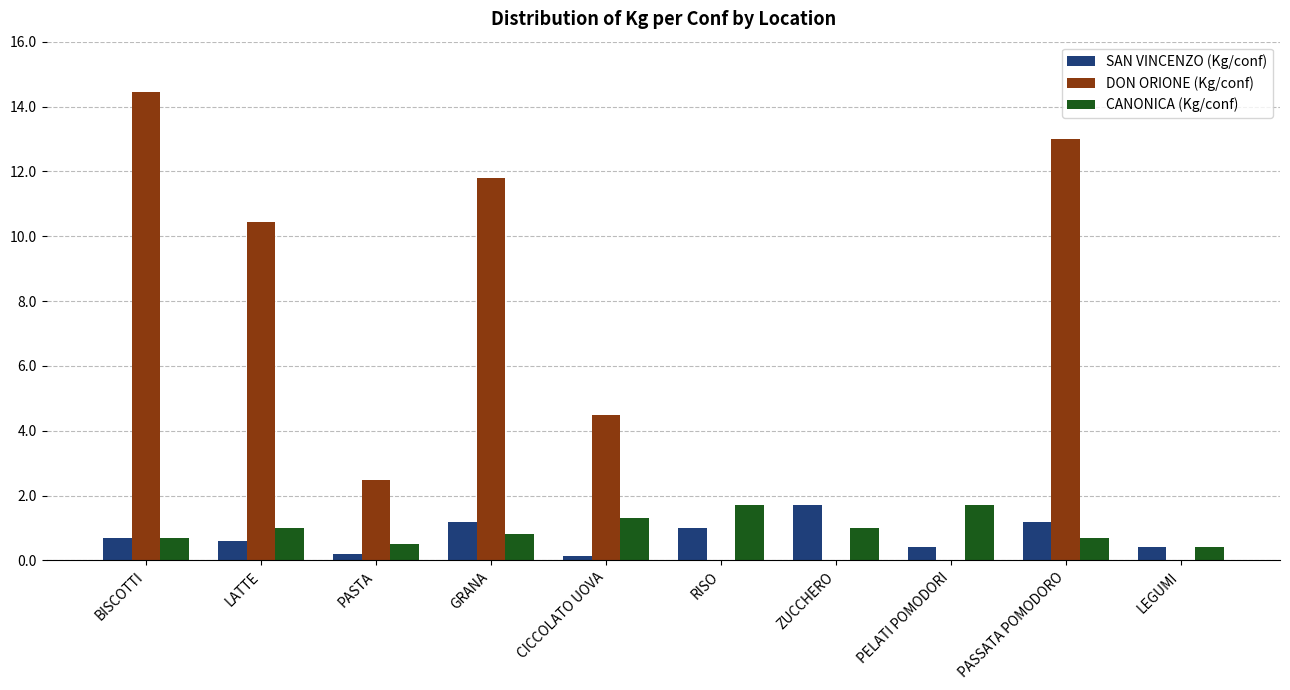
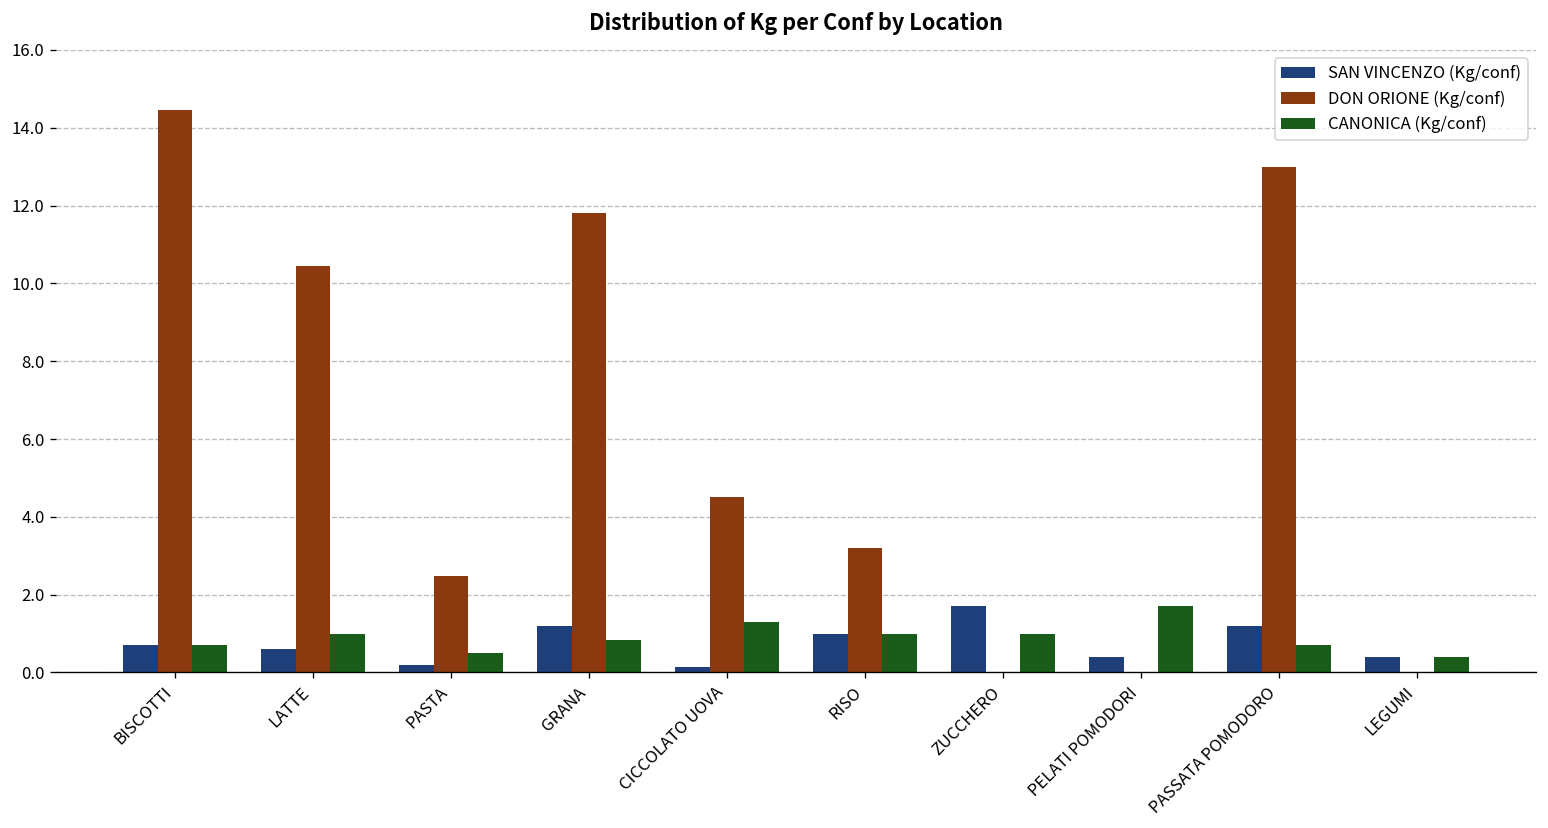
DON ORIONE (Kg/conf), RISO: 0.0 -> 3.2
CANONICA (Kg/conf), RISO: 1.7 -> 1.0
